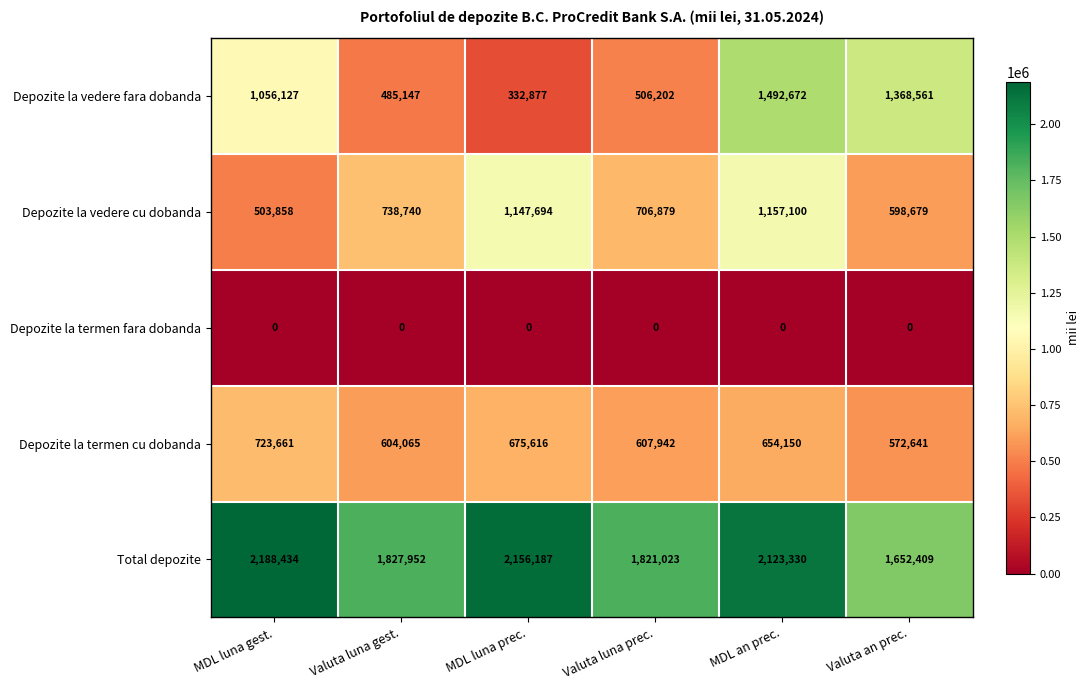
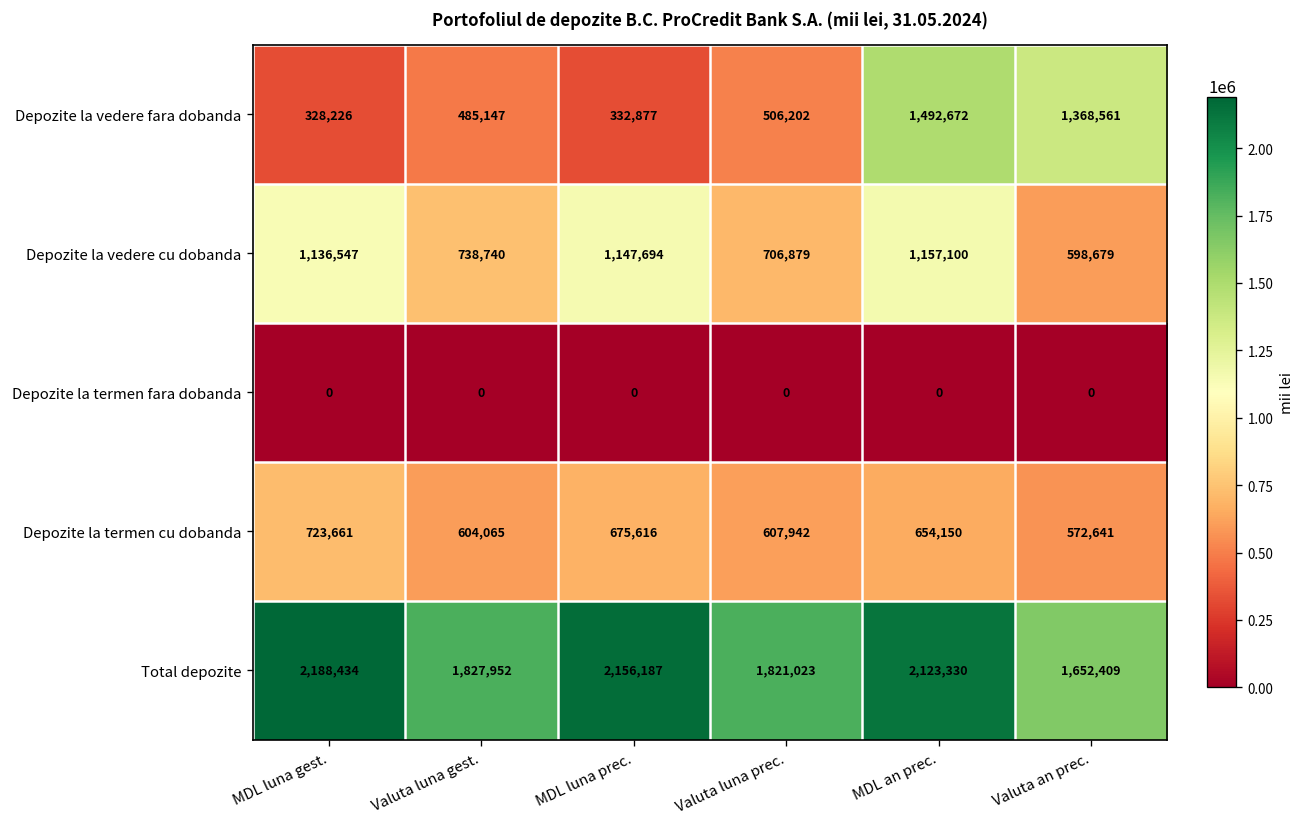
Depozite la vedere fara dobanda, MDL luna gest.: 1,056,127 -> 328,226
Depozite la vedere cu dobanda, MDL luna gest.: 503,858 -> 1,136,547
